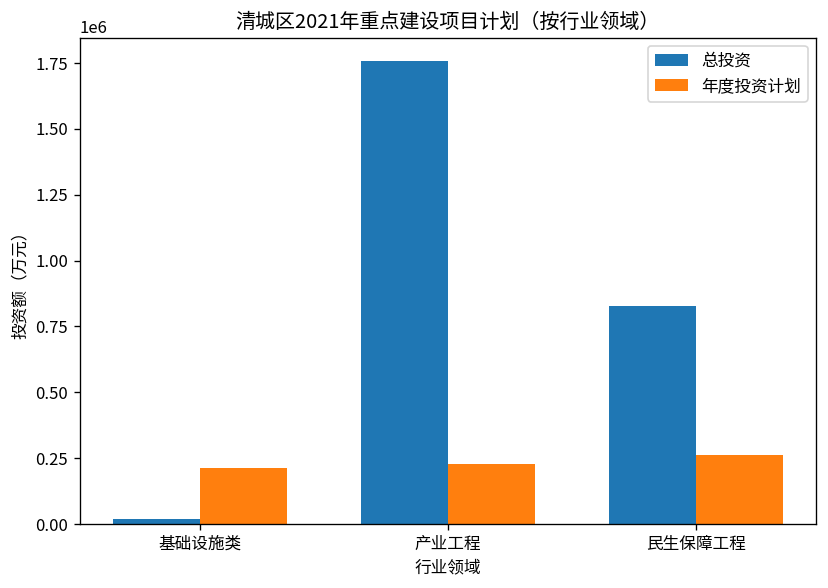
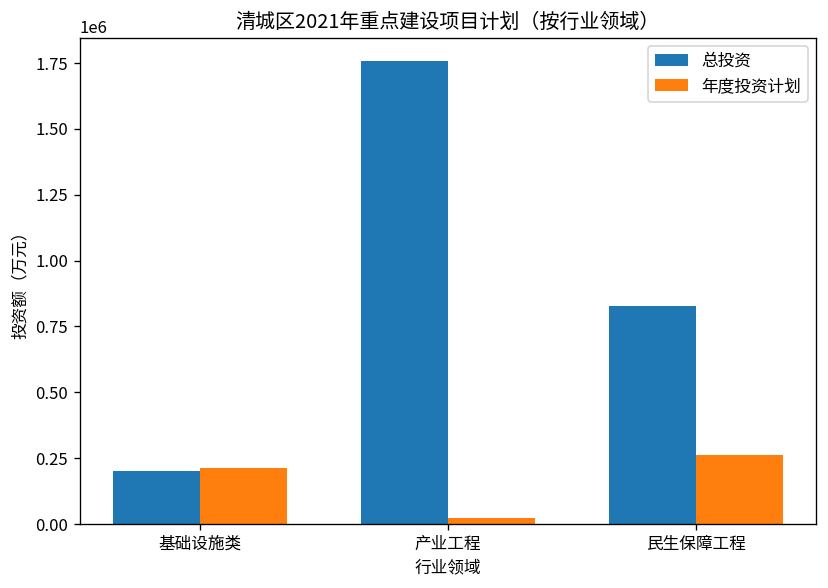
总投资, 基础设施类: 20000 -> 200000
年度投资计划, 产业工程: 230000 -> 20000
